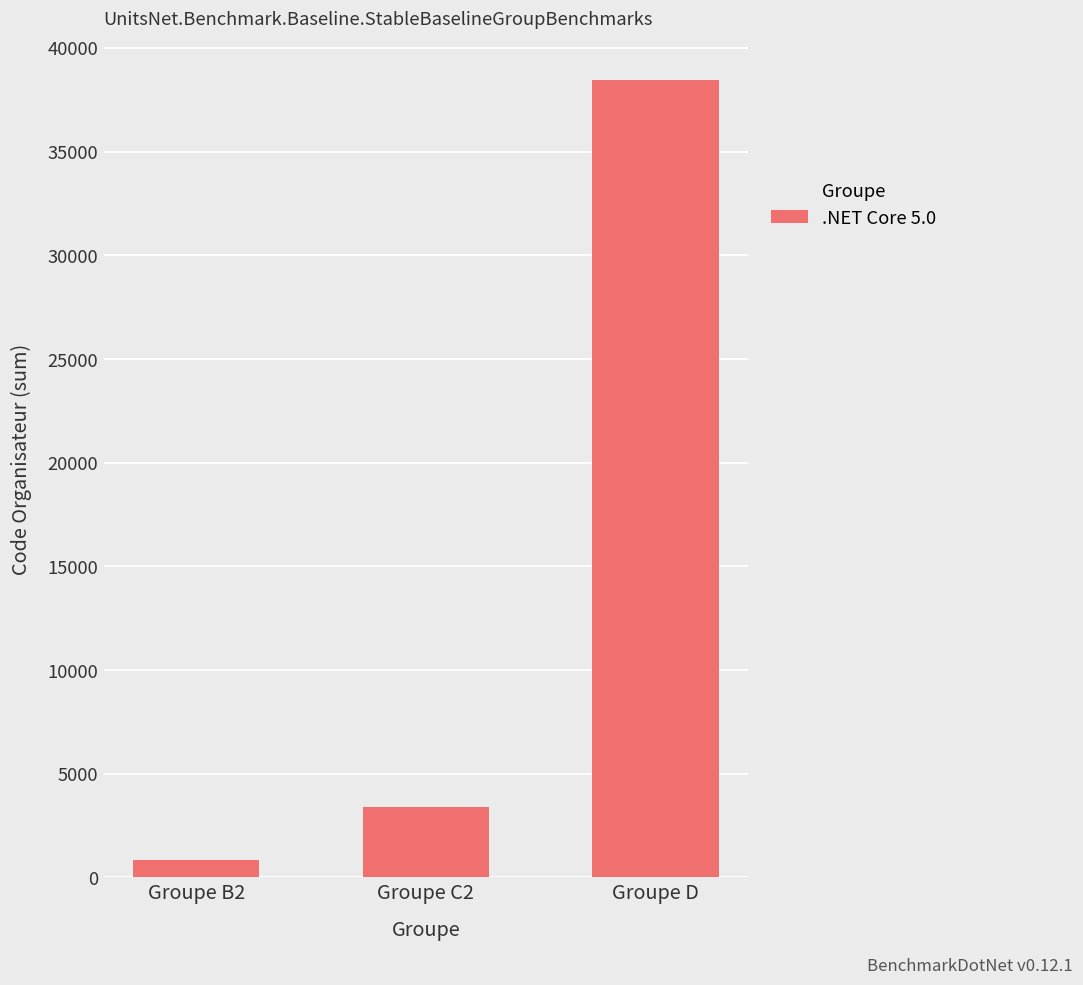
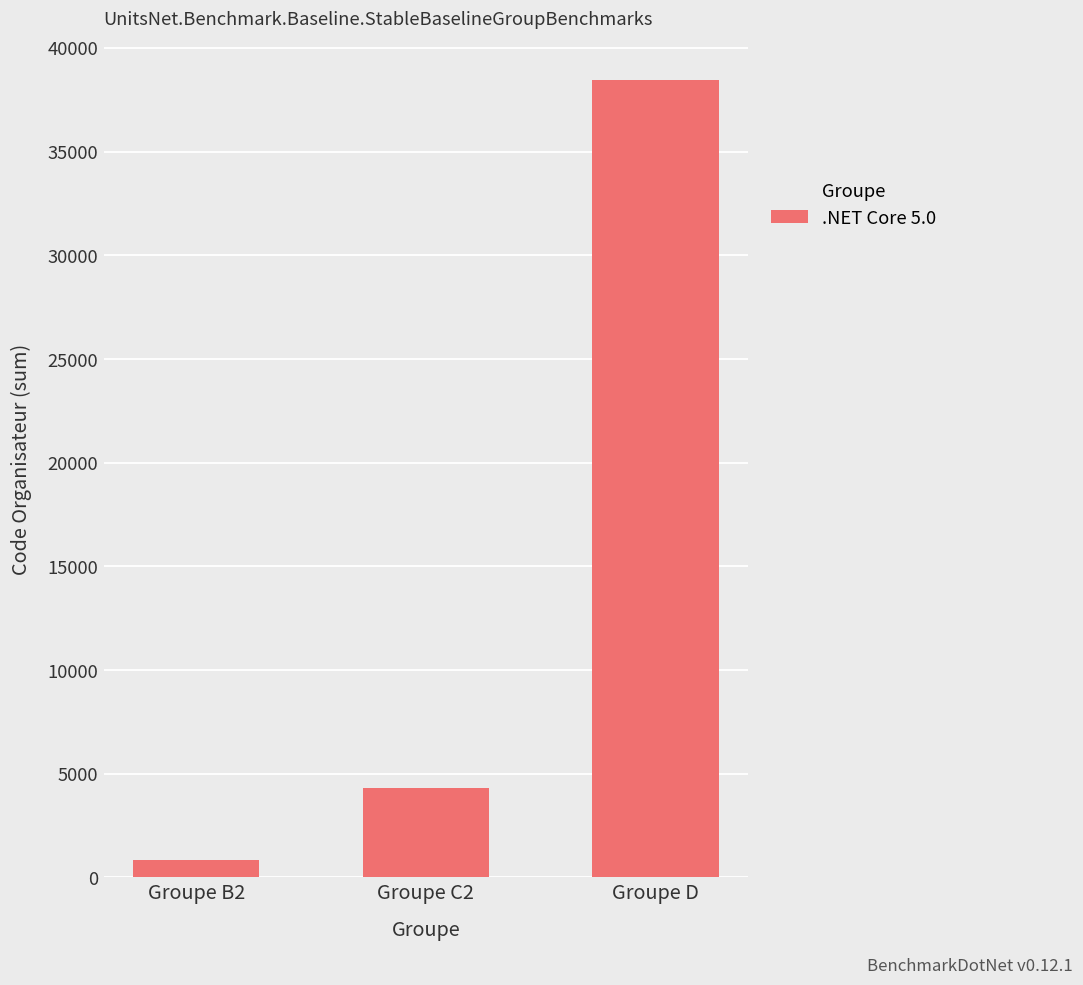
Groupe C2: 3400 -> 4300
